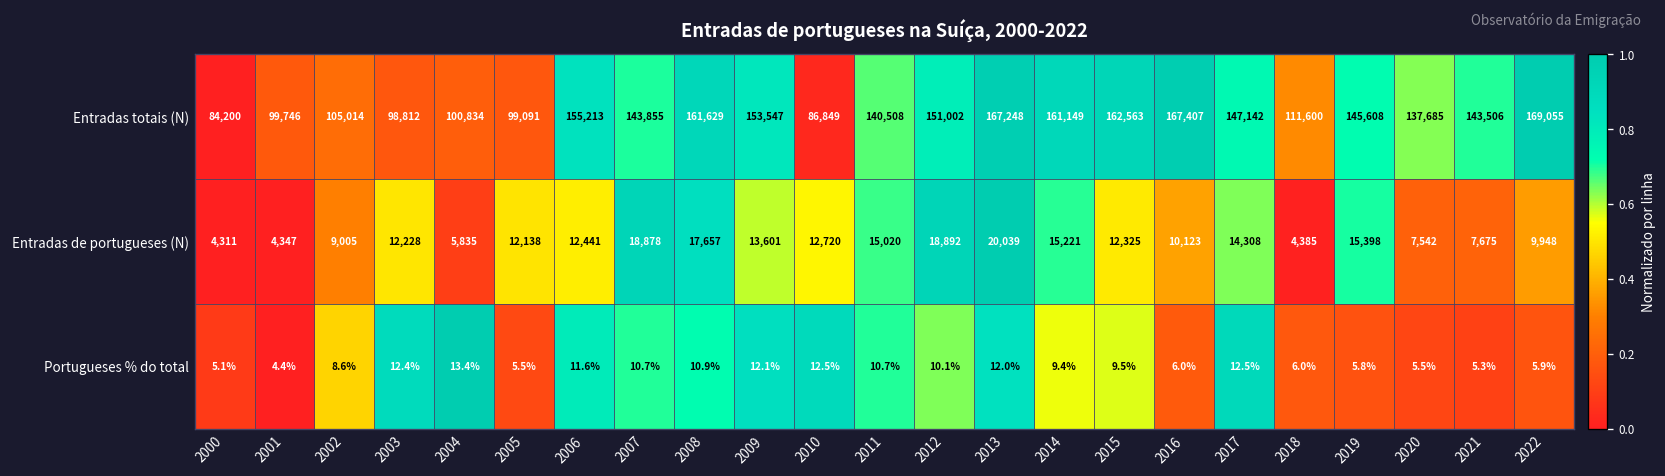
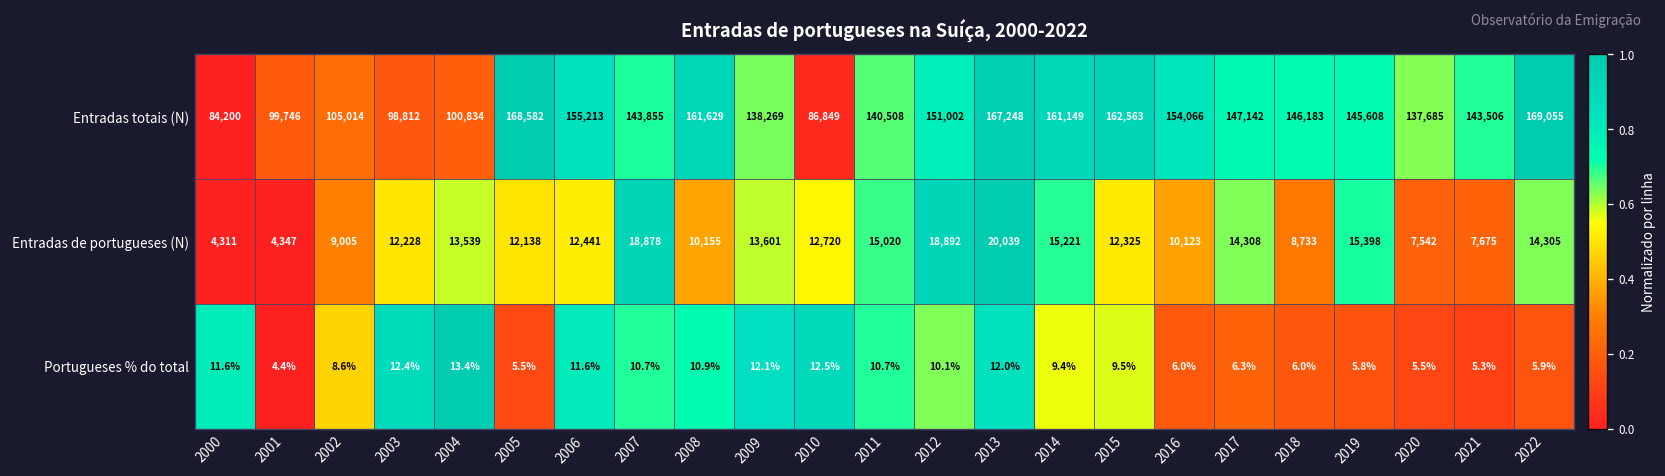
Entradas totais (N), 2005: 99,091 -> 168,582
Entradas totais (N), 2009: 153,547 -> 138,269
Entradas totais (N), 2016: 167,407 -> 154,066
Entradas totais (N), 2018: 111,600 -> 146,183
Entradas de portugueses (N), 2004: 5,835 -> 13,539
Entradas de portugueses (N), 2008: 17,657 -> 10,155
Entradas de portugueses (N), 2018: 4,385 -> 8,733
Entradas de portugueses (N), 2022: 9,948 -> 14,305
Portugueses % do total, 2000: 5.1% -> 11.6%
Portugueses % do total, 2017: 12.5% -> 6.3%
